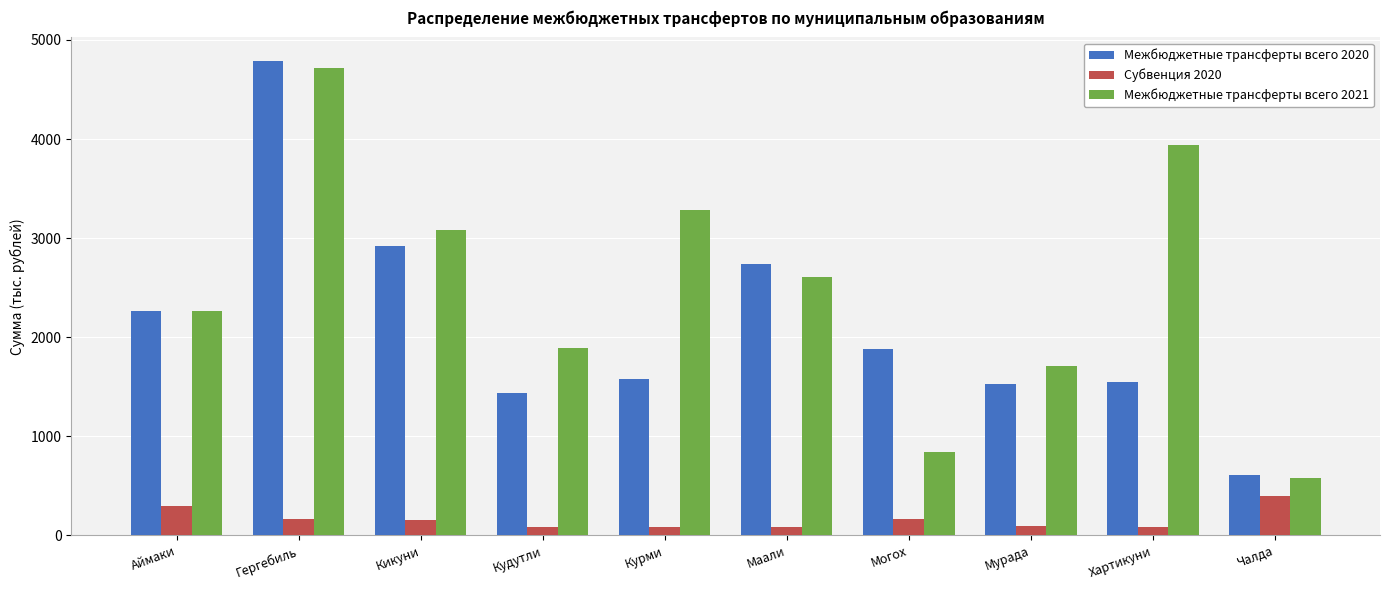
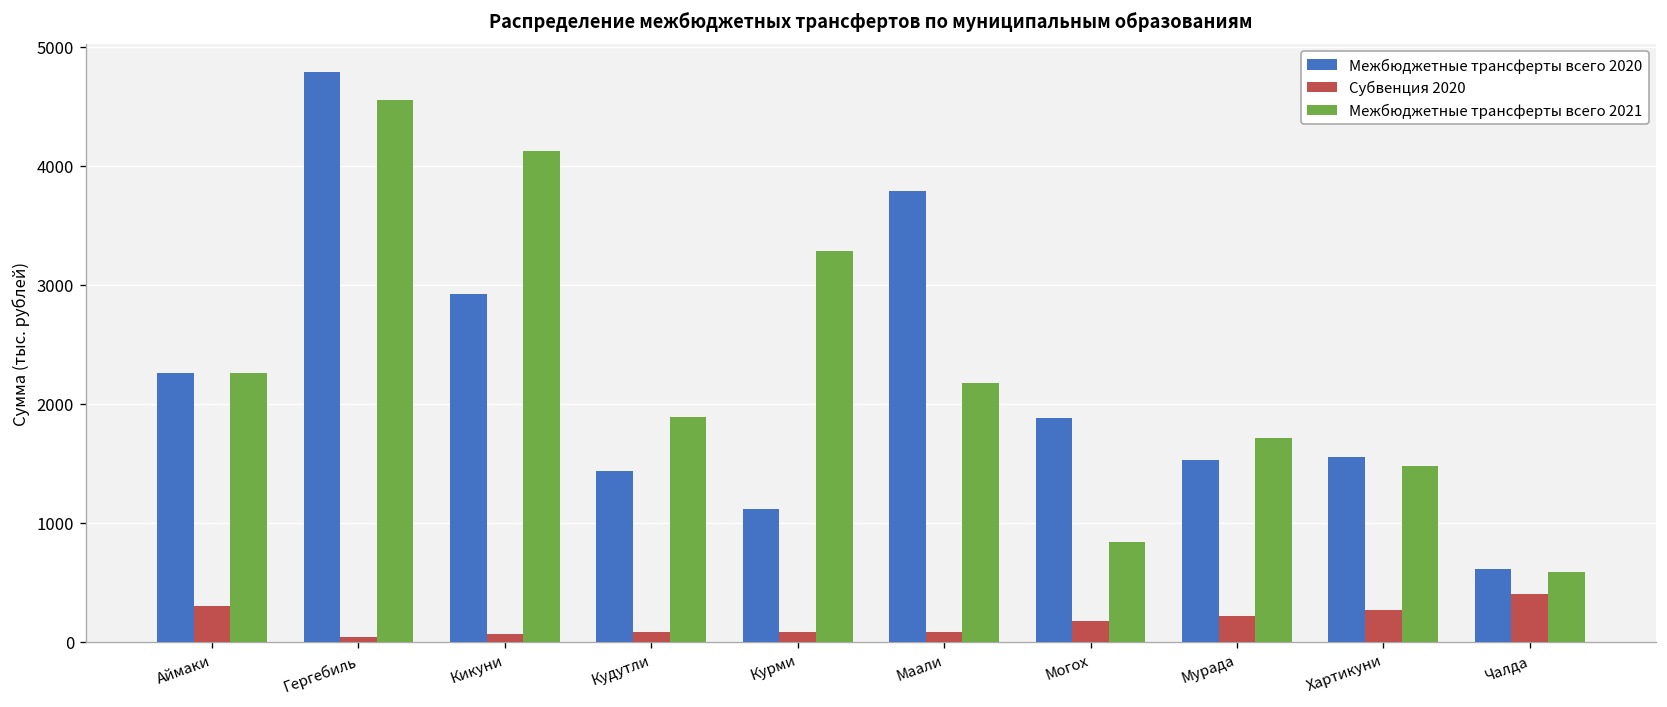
Субвенция 2020, Гергебиль: 200 -> 0
Межбюджетные трансферты всего 2021, Гергебиль: 4700 -> 4600
Субвенция 2020, Кикуни: 200 -> 100
Межбюджетные трансферты всего 2021, Кикуни: 3100 -> 4100
Межбюджетные трансферты всего 2020, Курми: 1600 -> 1100
Межбюджетные трансферты всего 2020, Маали: 2700 -> 3800
Межбюджетные трансферты всего 2021, Маали: 2600 -> 2200
Субвенция 2020, Мурада: 100 -> 200
Субвенция 2020, Хартикуни: 100 -> 300
Межбюджетные трансферты всего 2021, Хартикуни: 3900 -> 1500
